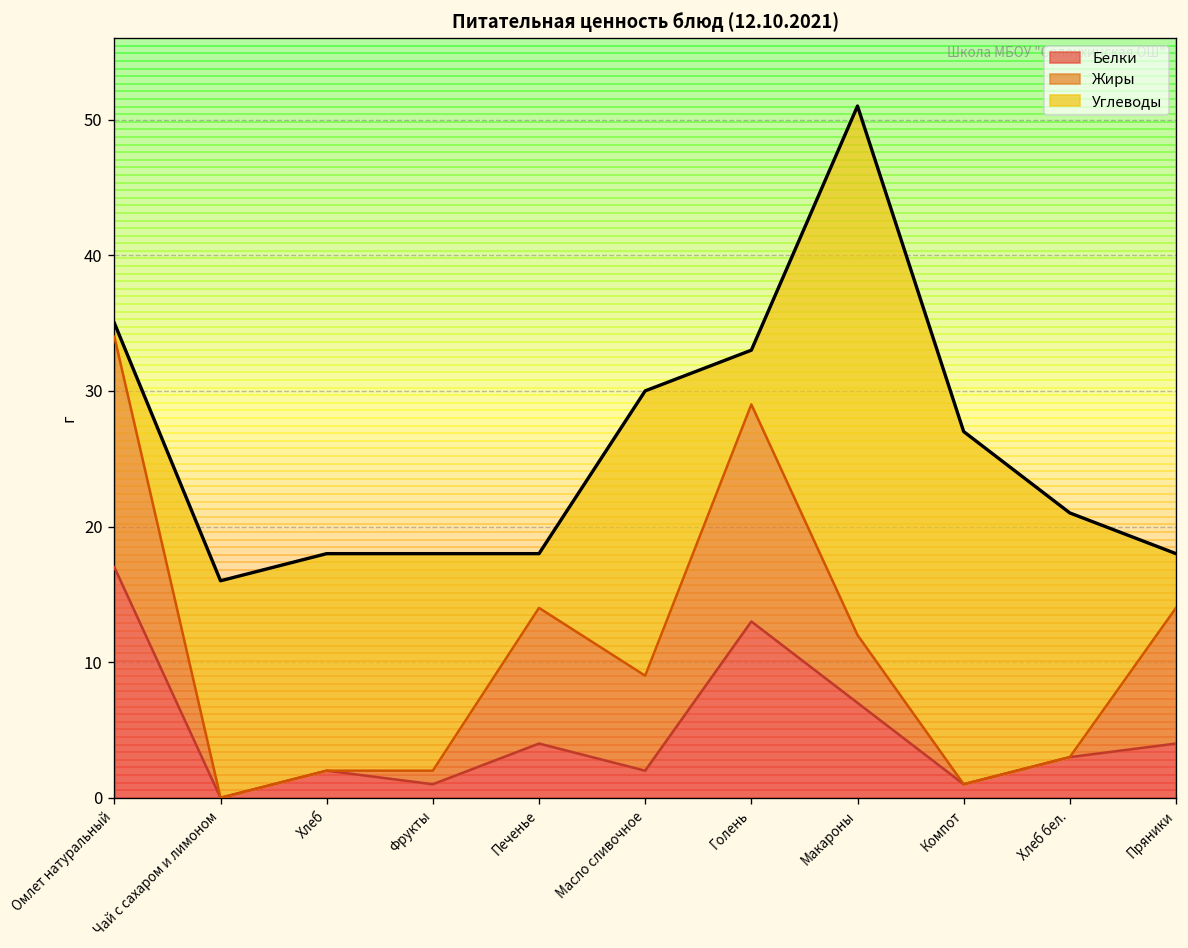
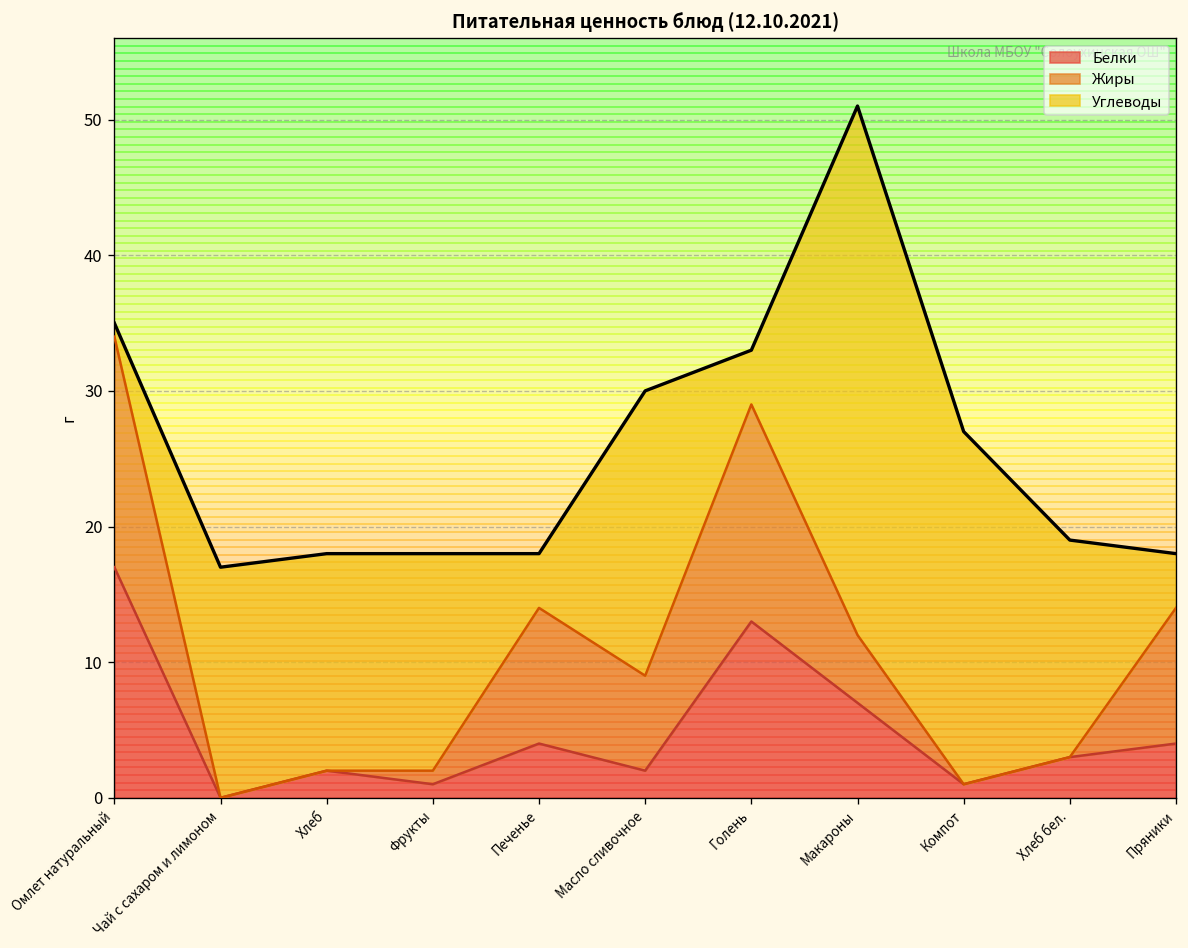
Углеводы, Чай с сахаром и лимоном: 16 -> 17
Углеводы, Хлеб бел.: 18 -> 16
